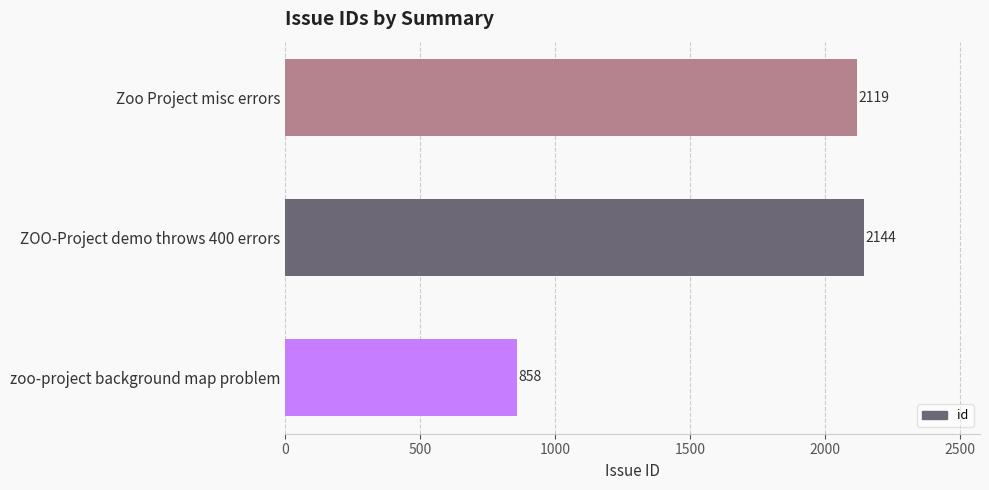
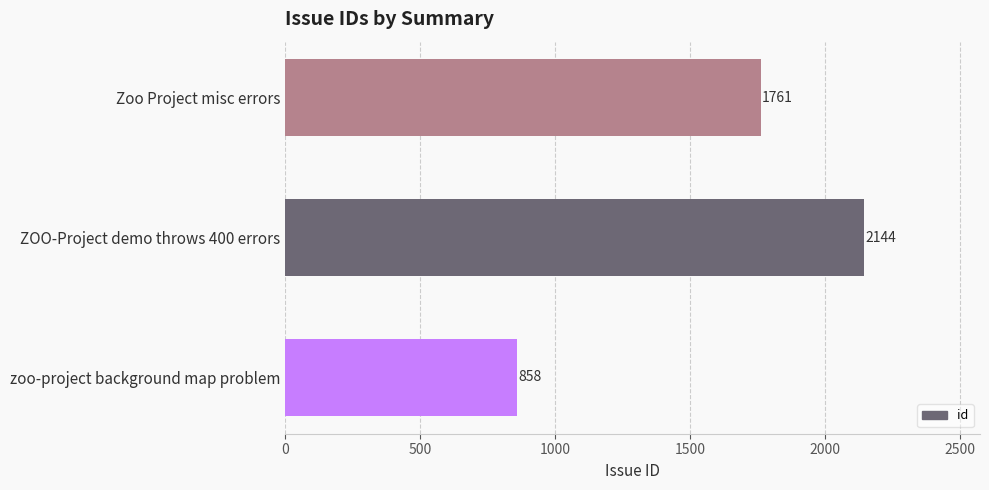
Zoo Project misc errors: 2119 -> 1761
